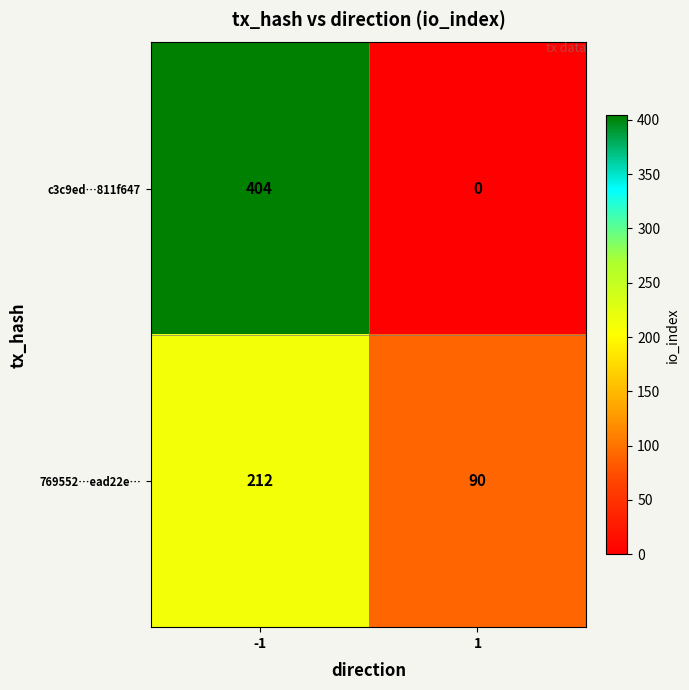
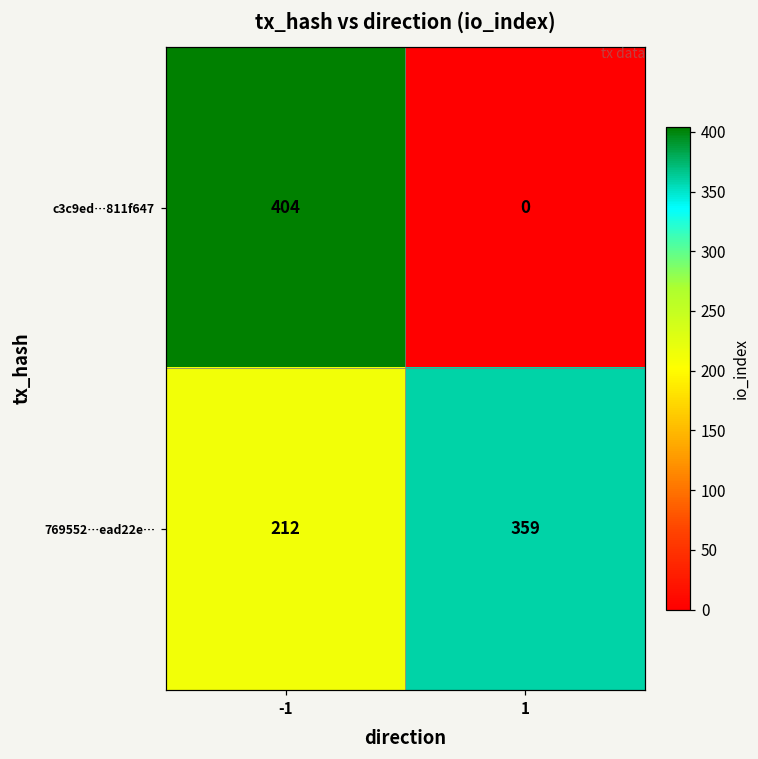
769552…ead22e…, 1: 90 -> 359
